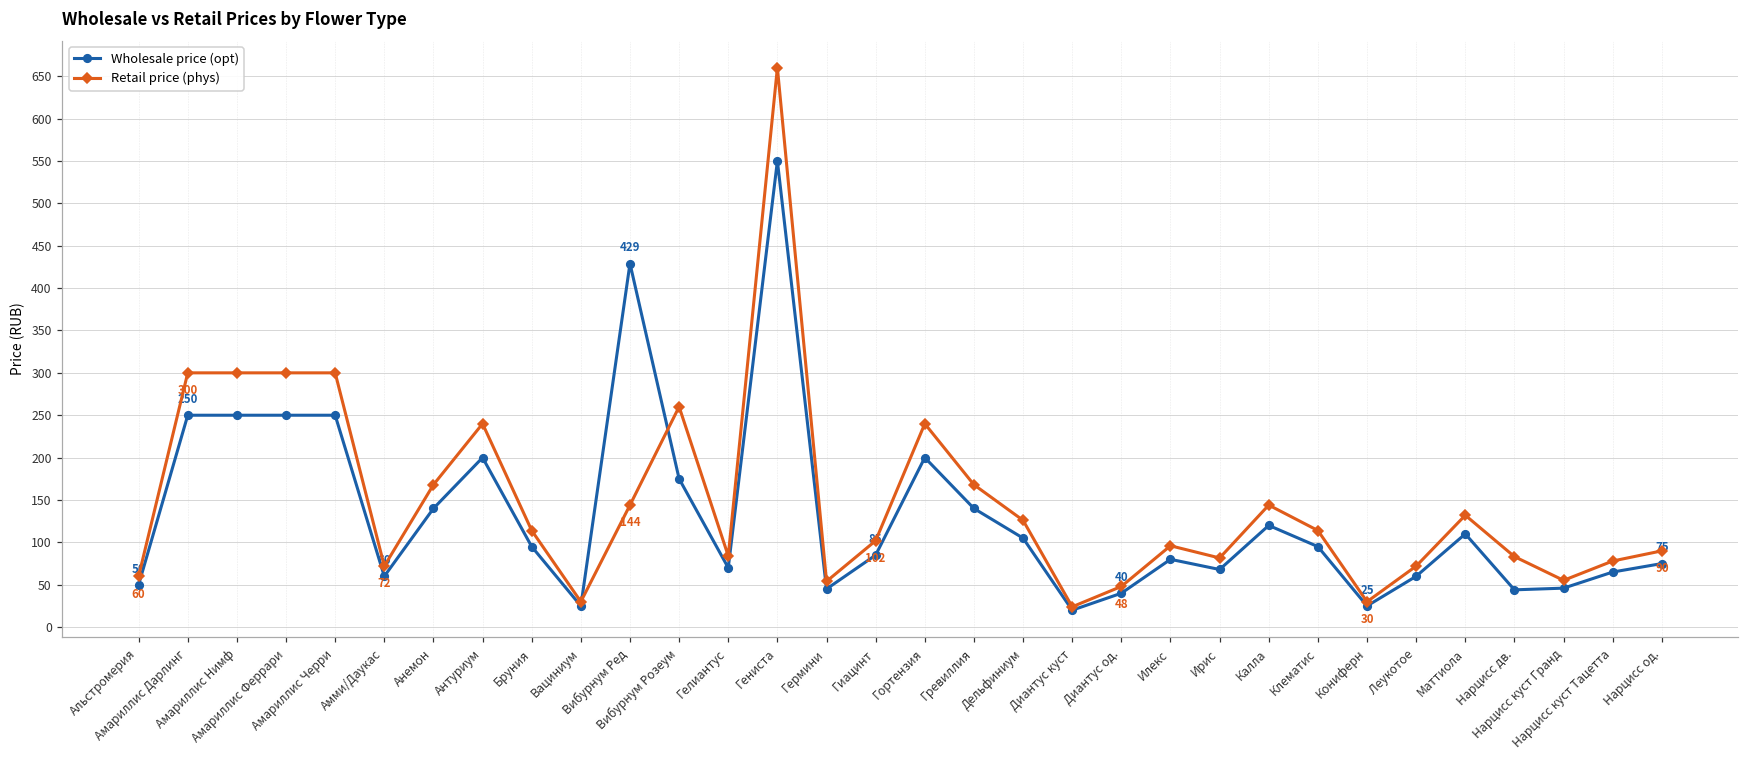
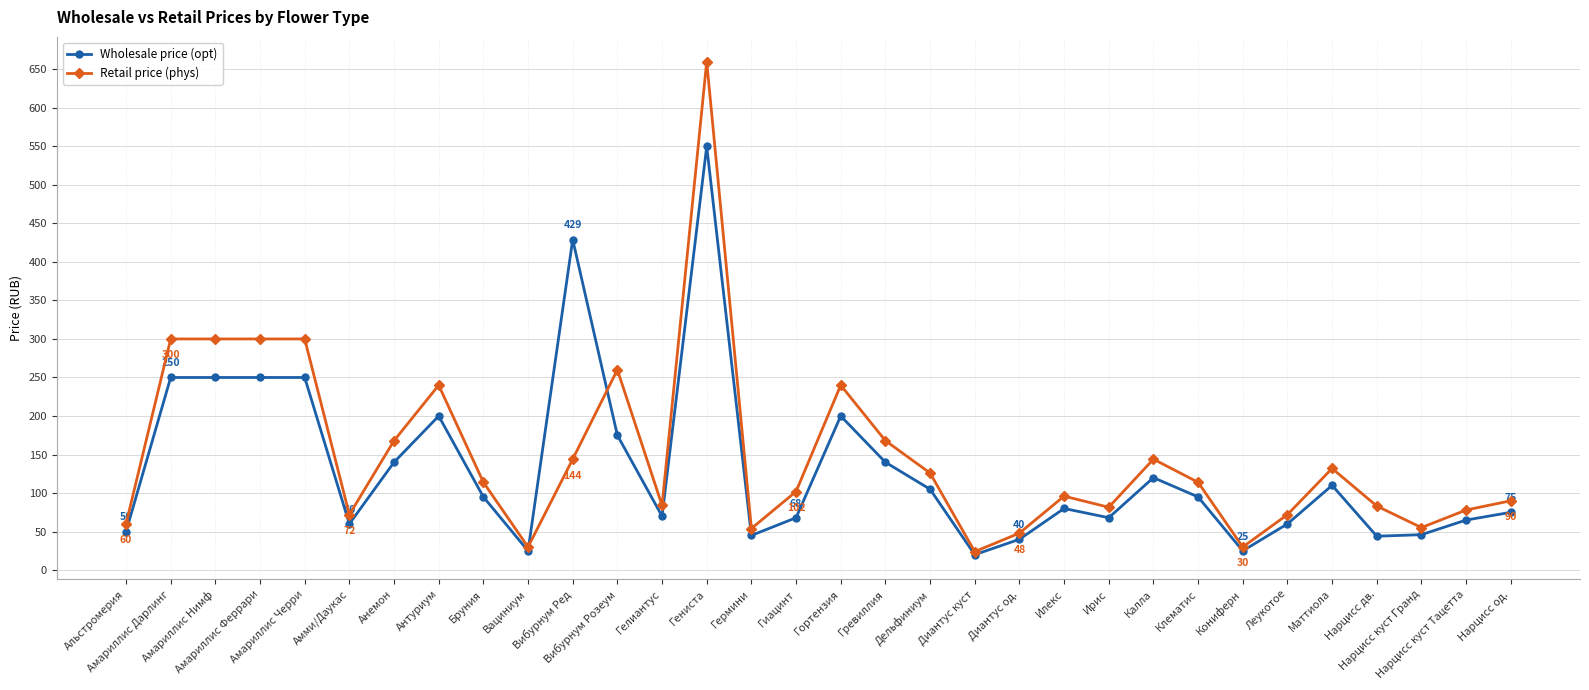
Wholesale price (opt), Гиацинт: 85 -> 68
